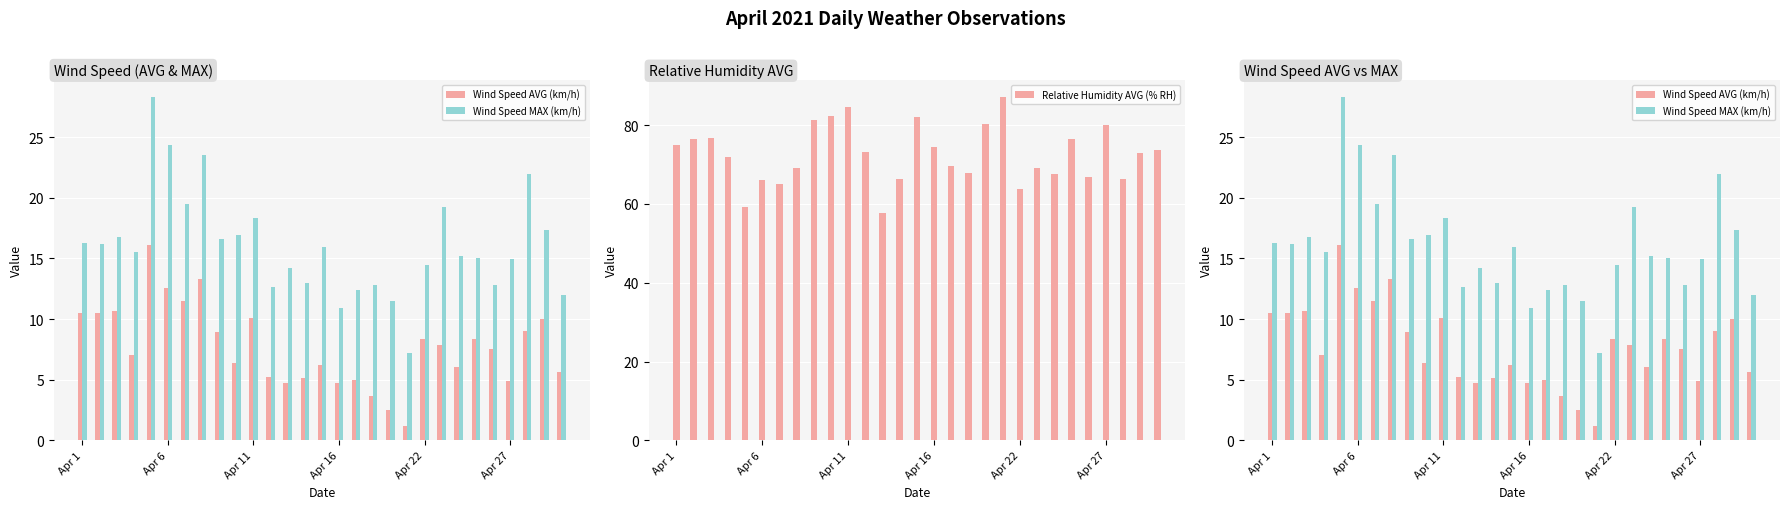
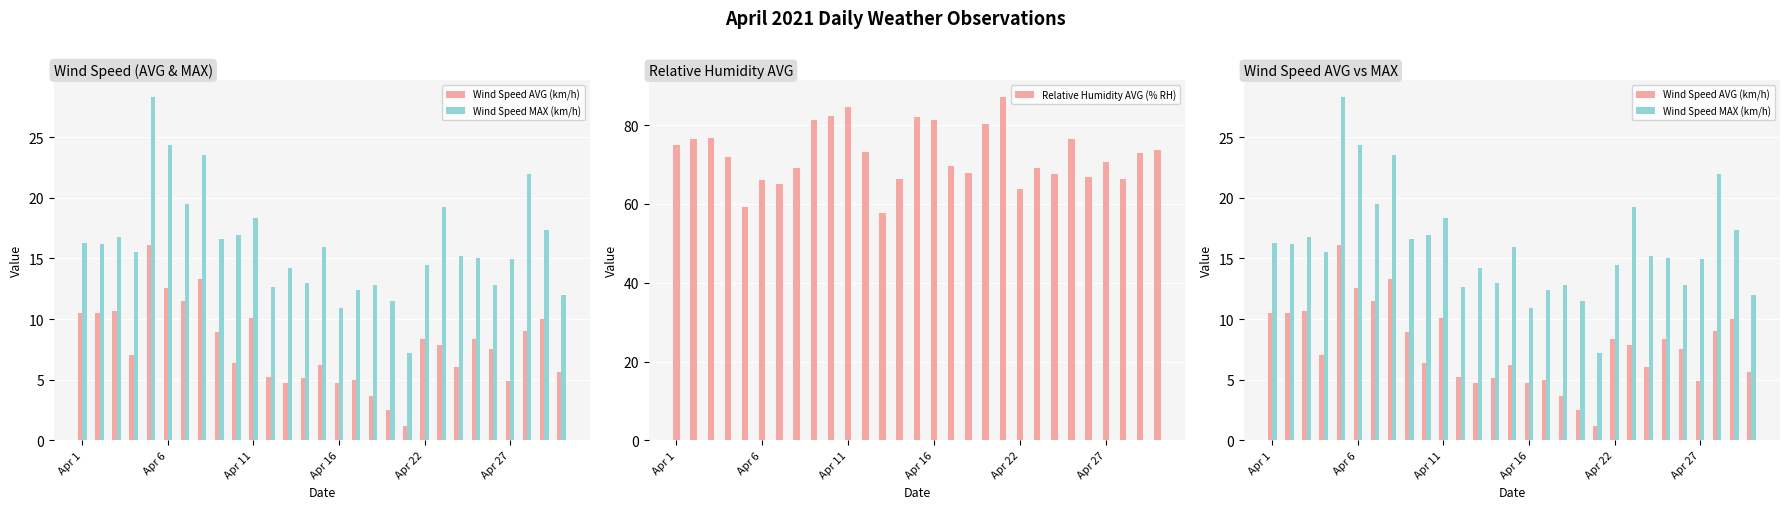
Relative Humidity AVG, Apr 16: 74 -> 81
Relative Humidity AVG, Apr 27: 80 -> 71
